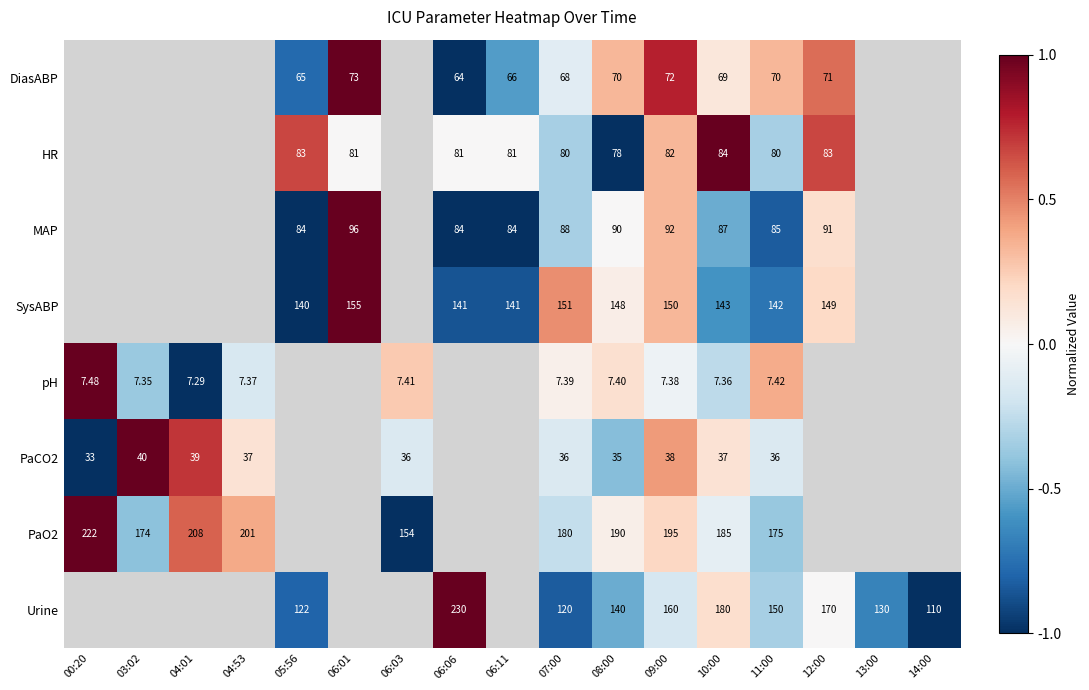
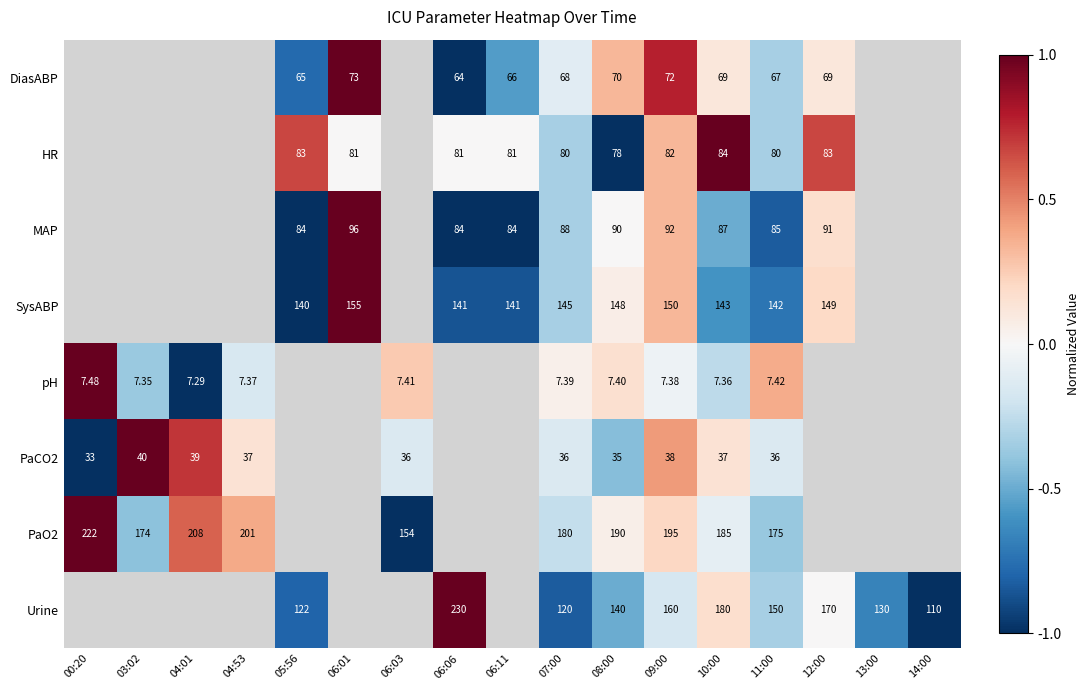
DiasABP, 11:00: 70 -> 67
DiasABP, 12:00: 71 -> 69
SysABP, 07:00: 151 -> 145
